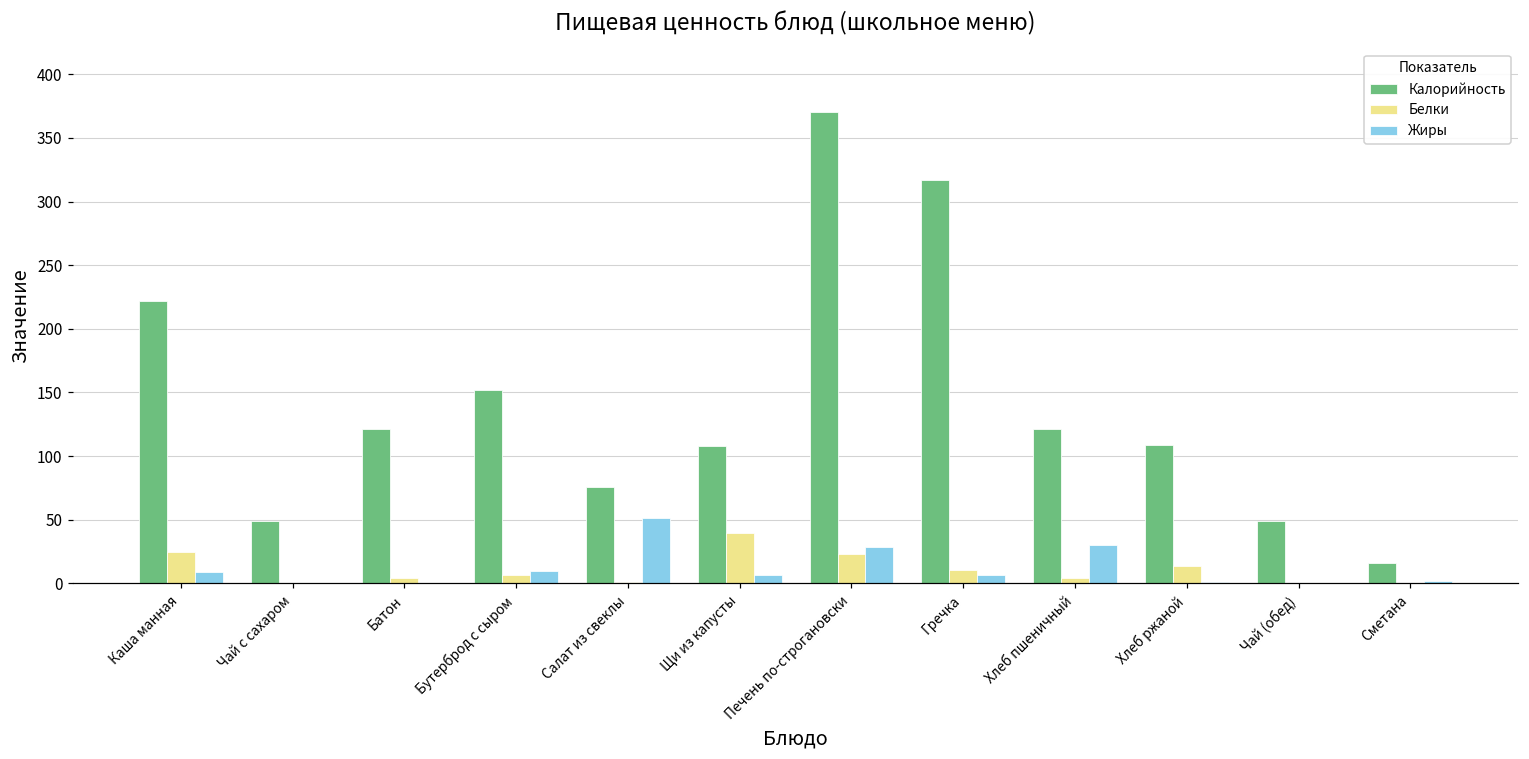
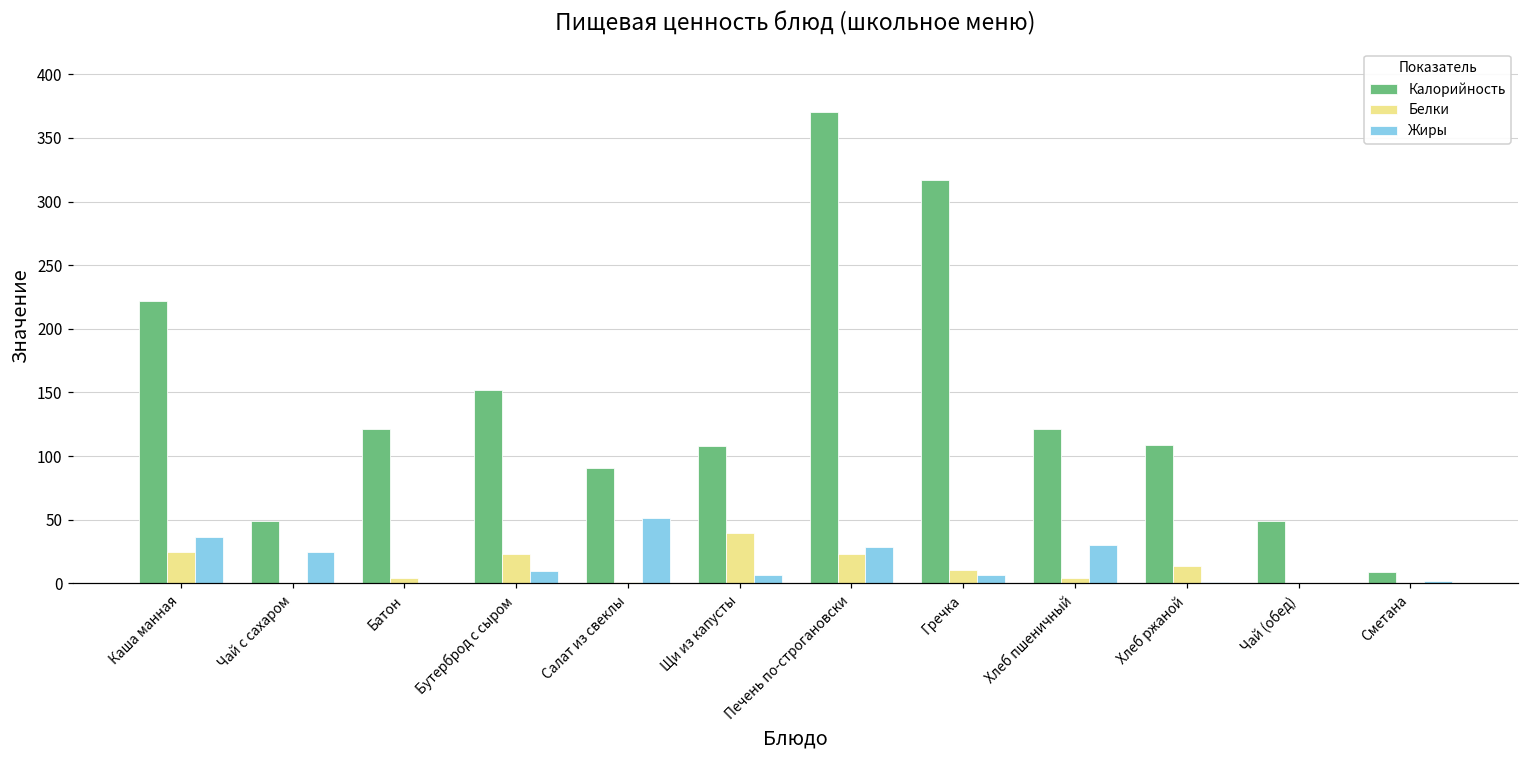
Жиры, Каша манная: 9 -> 36
Жиры, Чай с сахаром: 0 -> 25
Белки, Бутерброд с сыром: 7 -> 23
Калорийность, Салат из свеклы: 76 -> 91
Калорийность, Сметана: 16 -> 9
